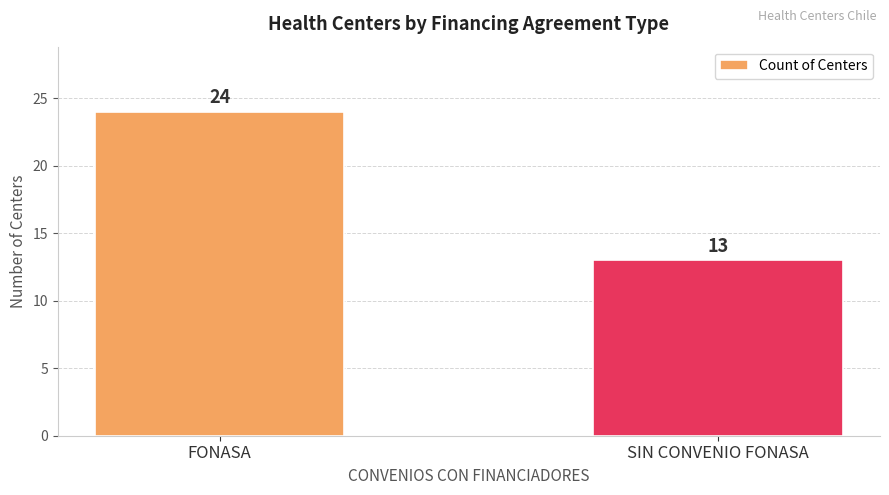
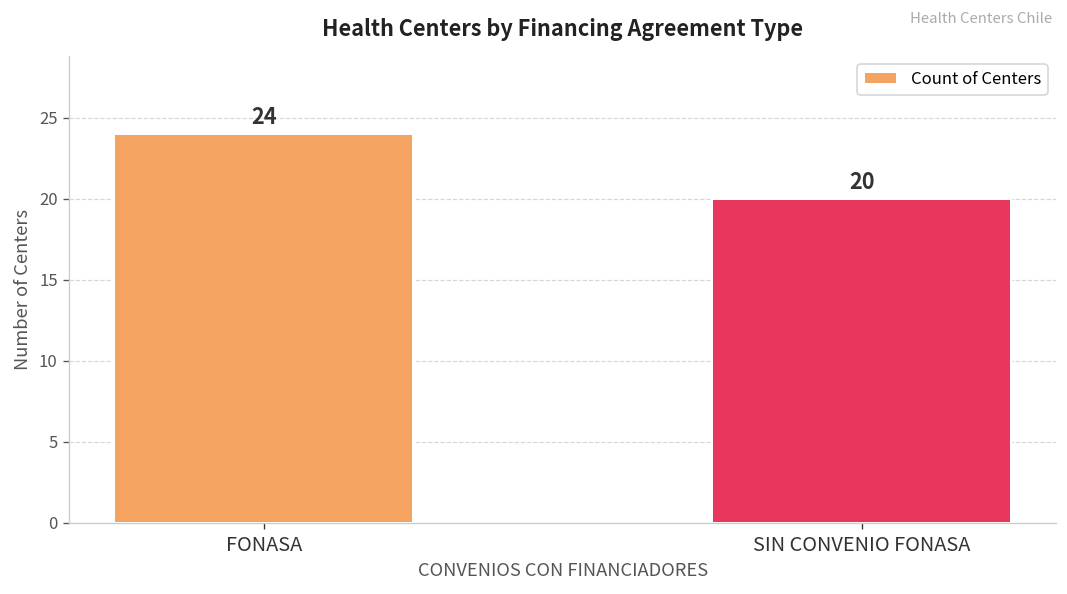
SIN CONVENIO FONASA: 13 -> 20
